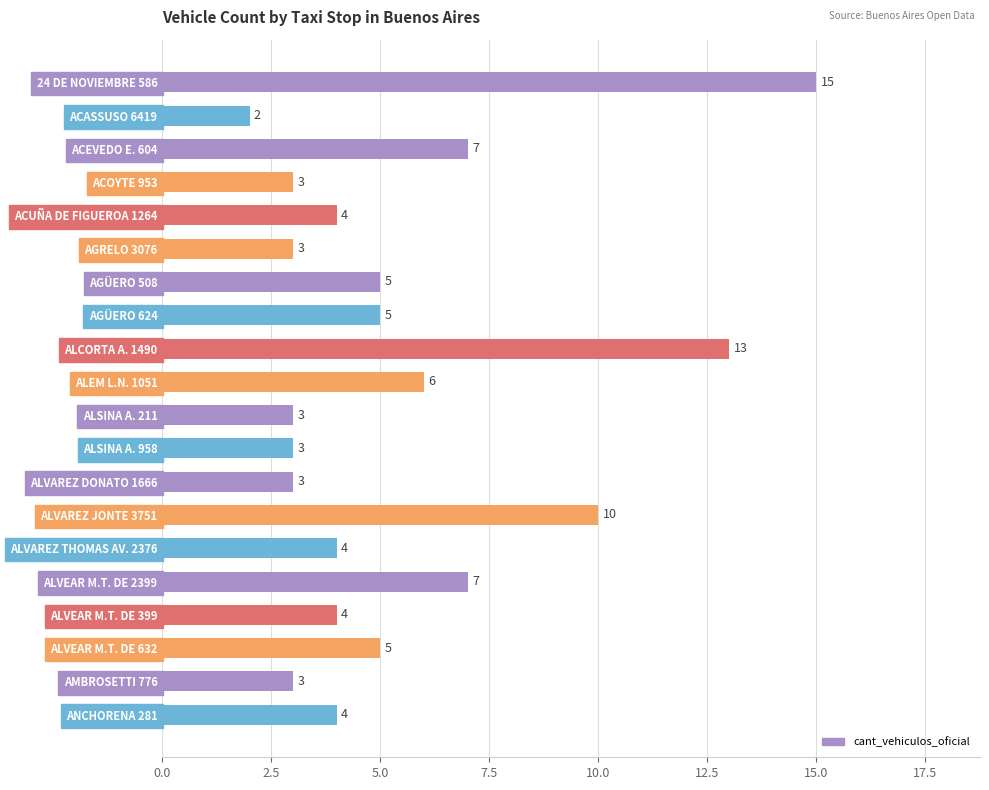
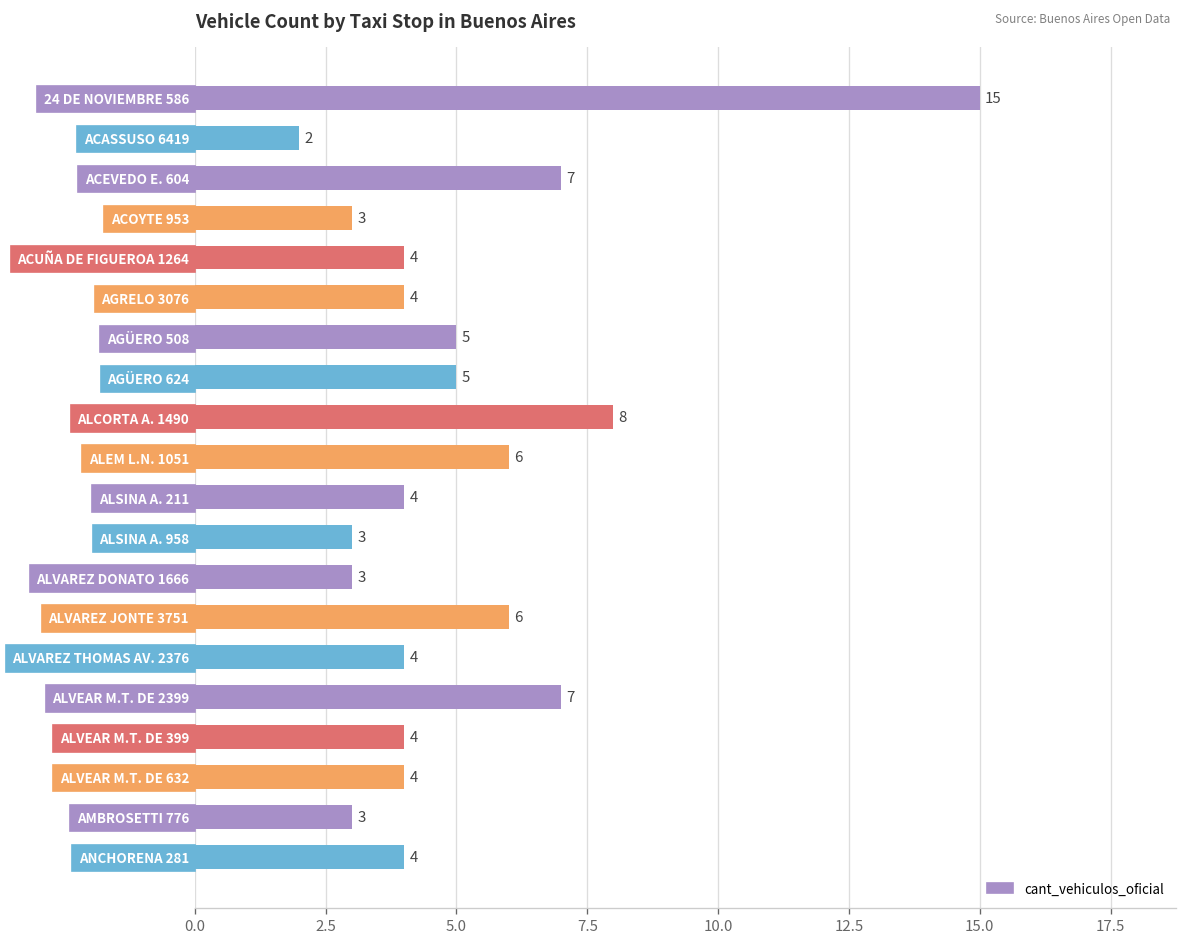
AGRELO 3076: 3 -> 4
ALCORTA A. 1490: 13 -> 8
ALSINA A. 211: 3 -> 4
ALVAREZ JONTE 3751: 10 -> 6
ALVEAR M.T. DE 632: 5 -> 4
